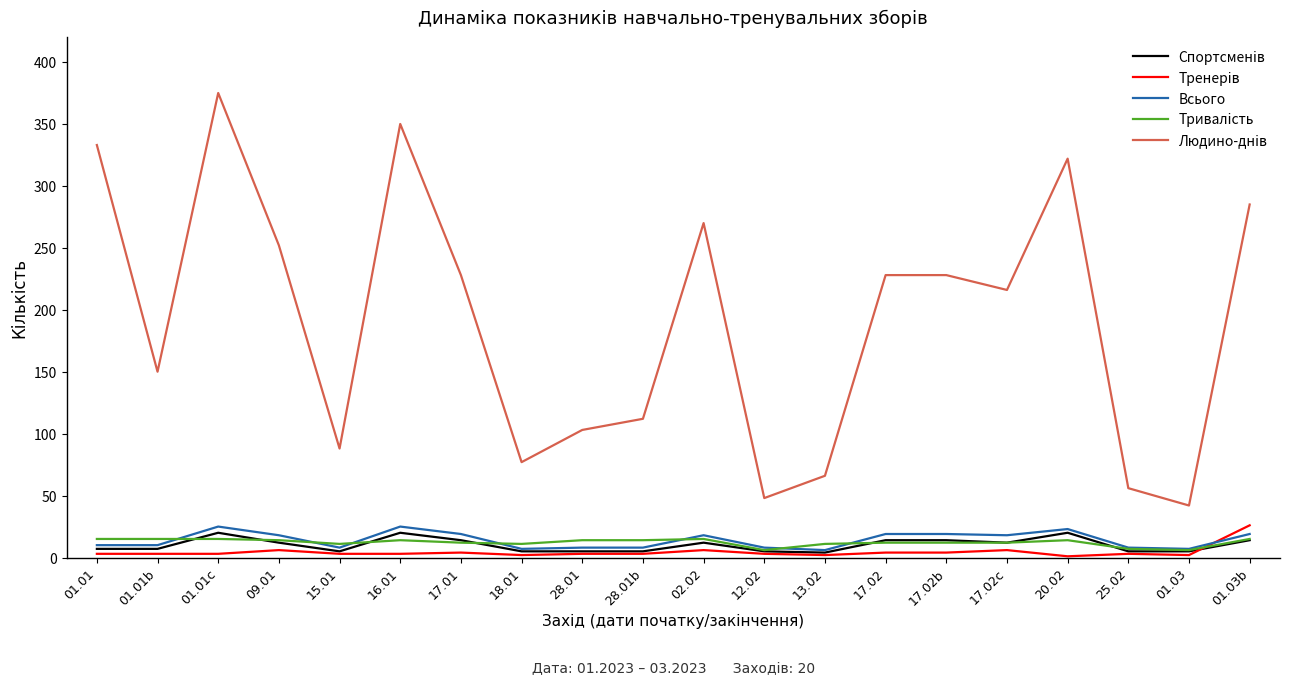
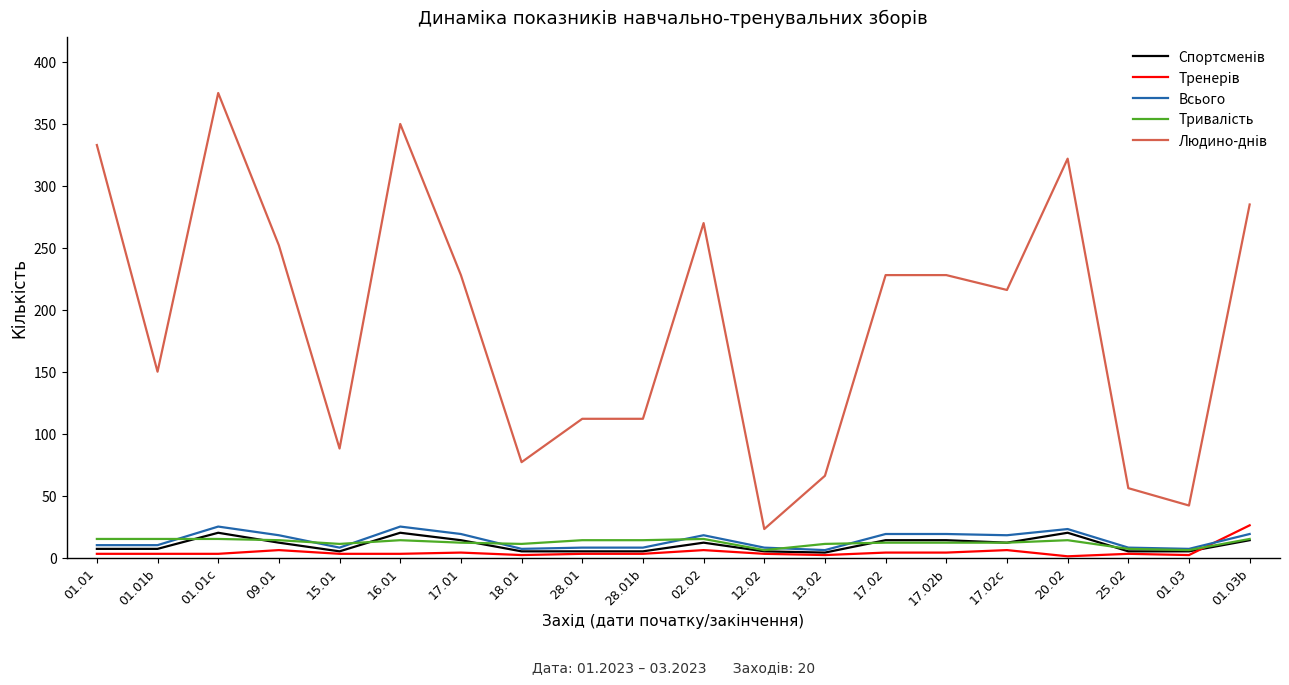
Людино-днів, 28.01: 103 -> 112
Людино-днів, 12.02: 48 -> 23
